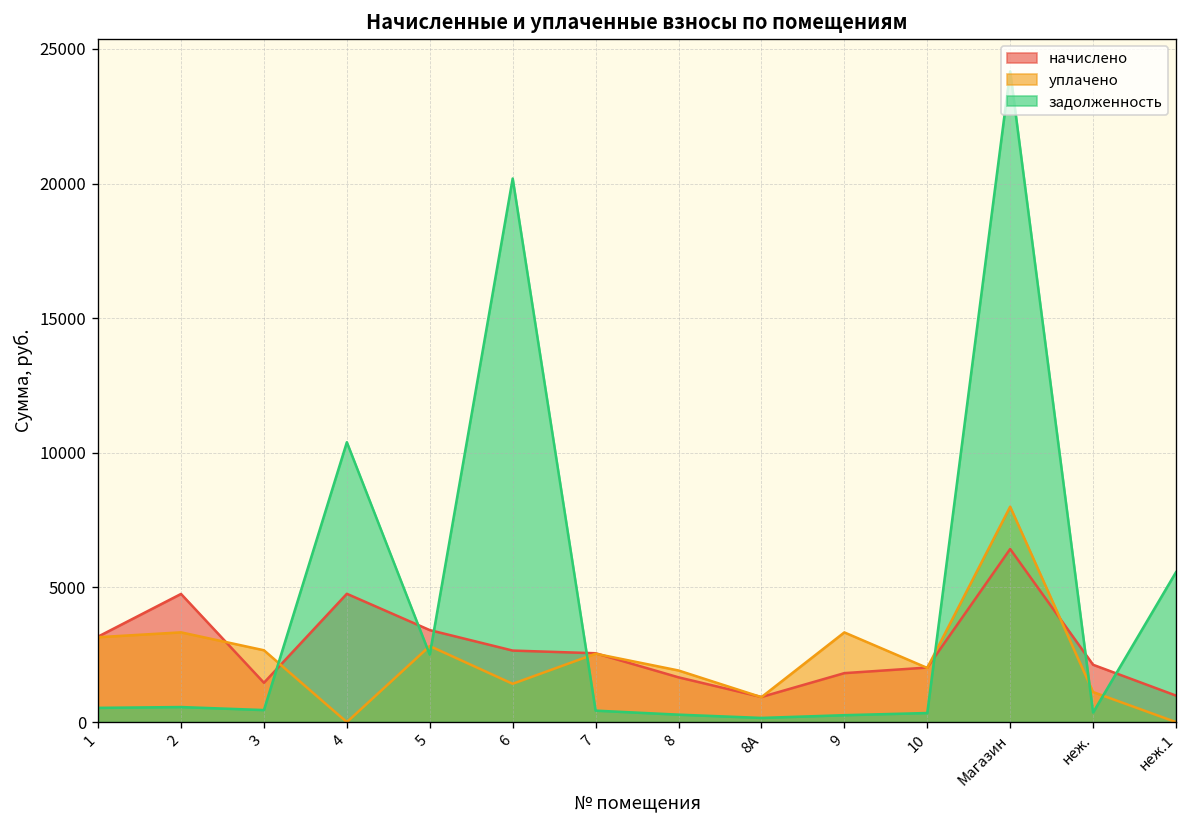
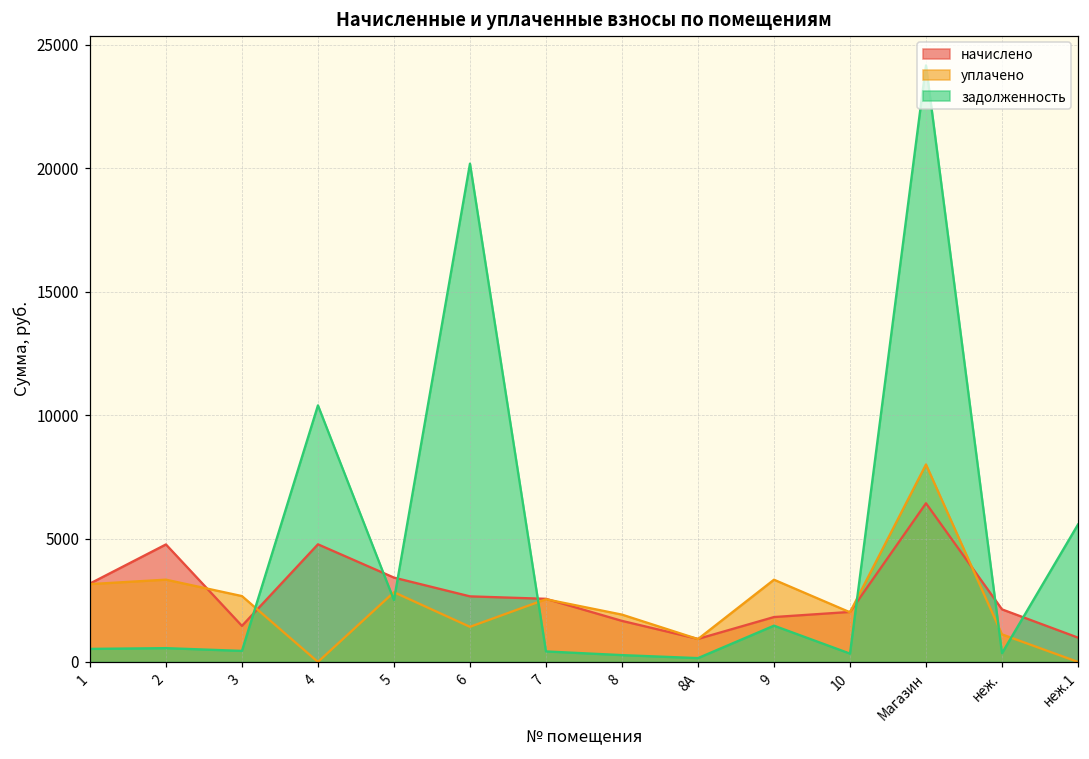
задолженность, 9: 300 -> 1500
